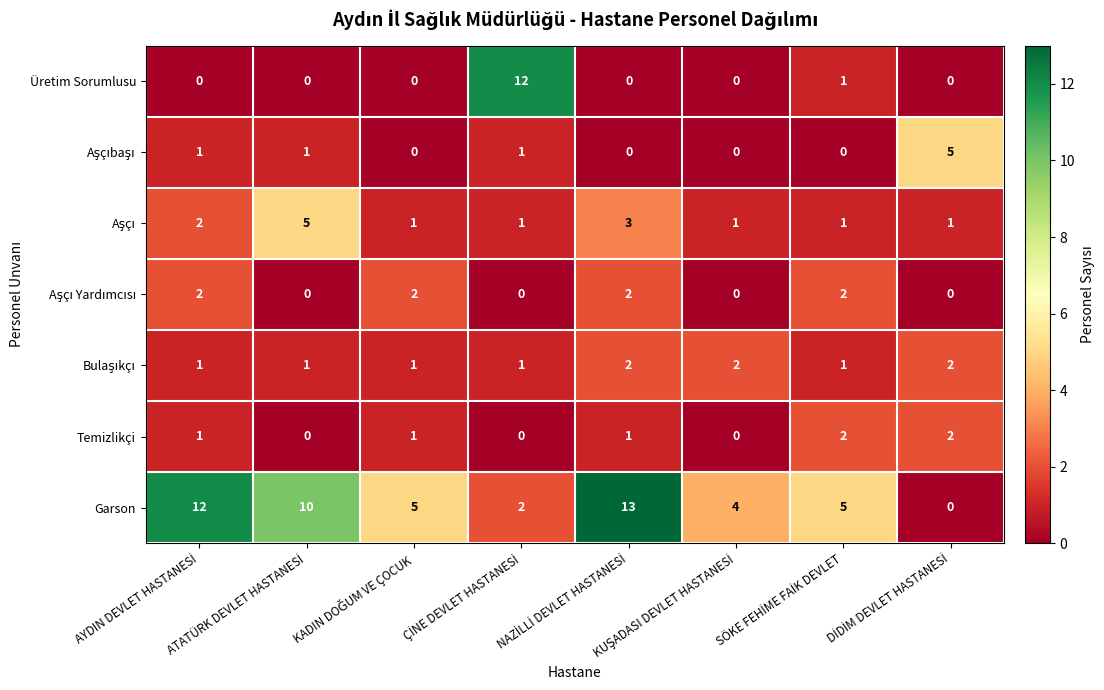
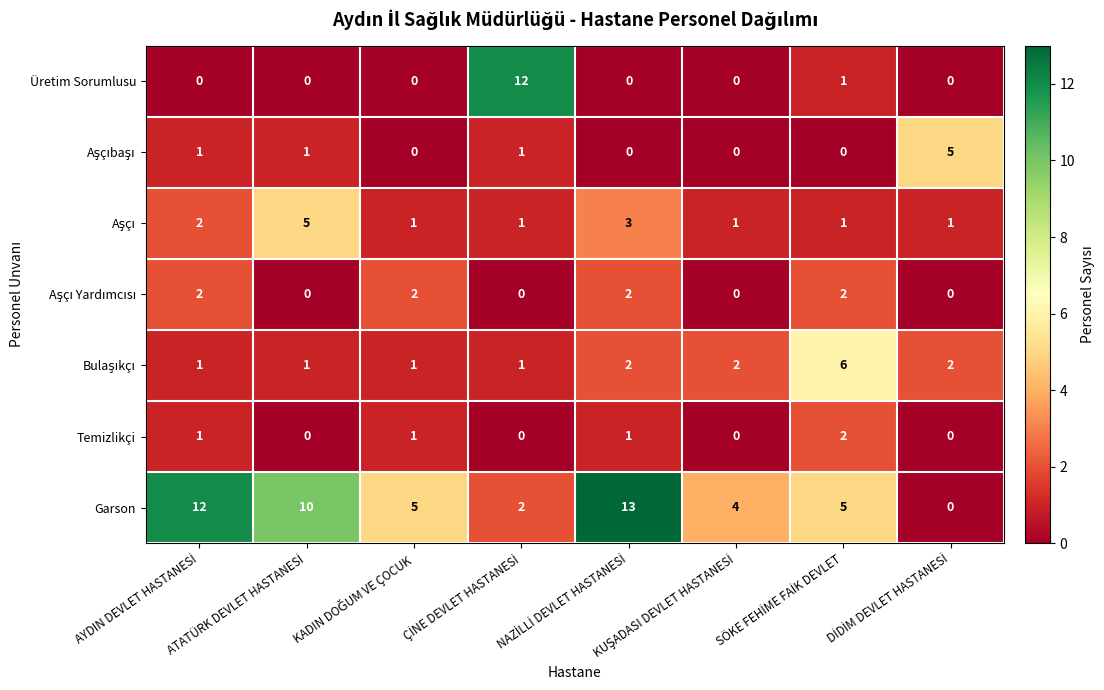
Bulaşıkçı, SÖKE FEHİME FAİK DEVLET: 1 -> 6
Temizlikçi, DİDİM DEVLET HASTANESİ: 2 -> 0
